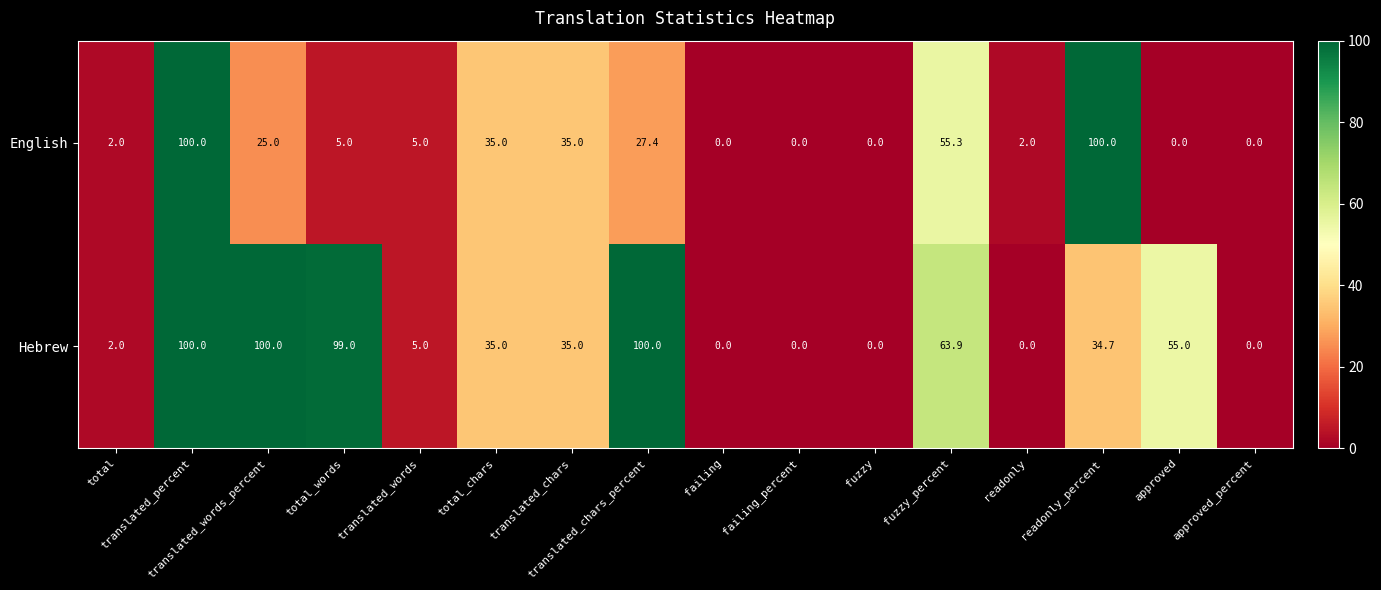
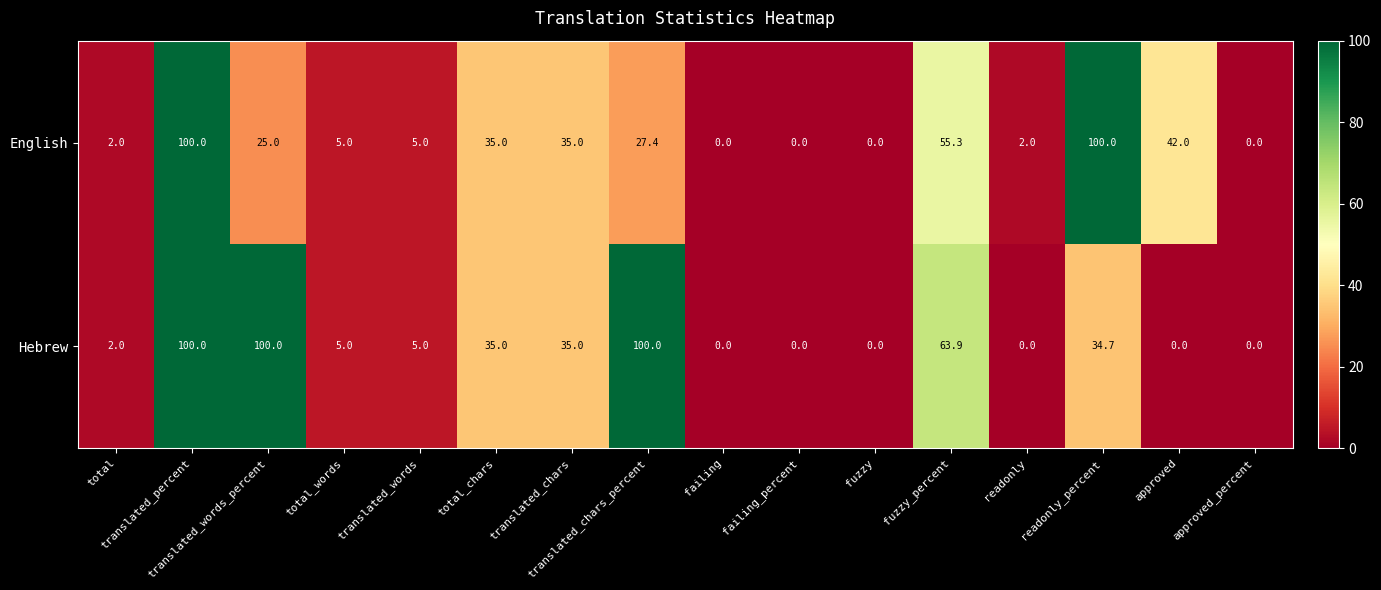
English, approved: 0.0 -> 42.0
Hebrew, total_words: 99.0 -> 5.0
Hebrew, approved: 55.0 -> 0.0
